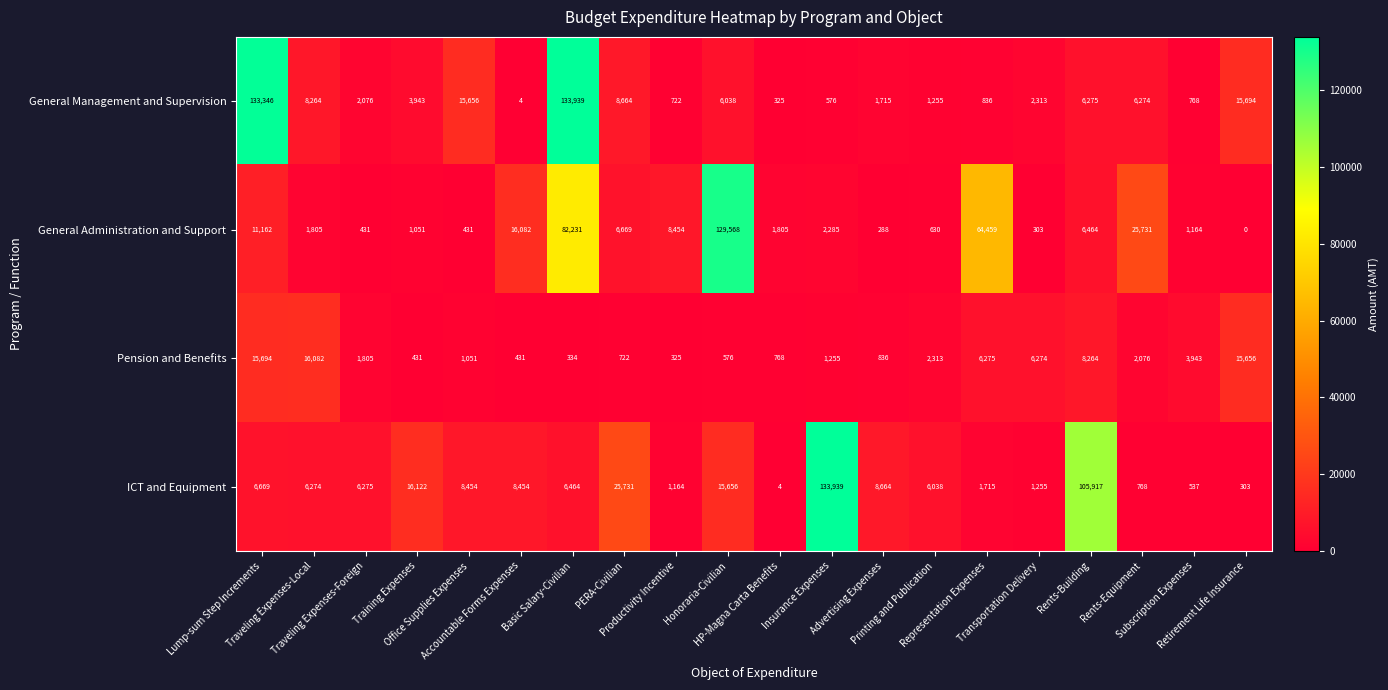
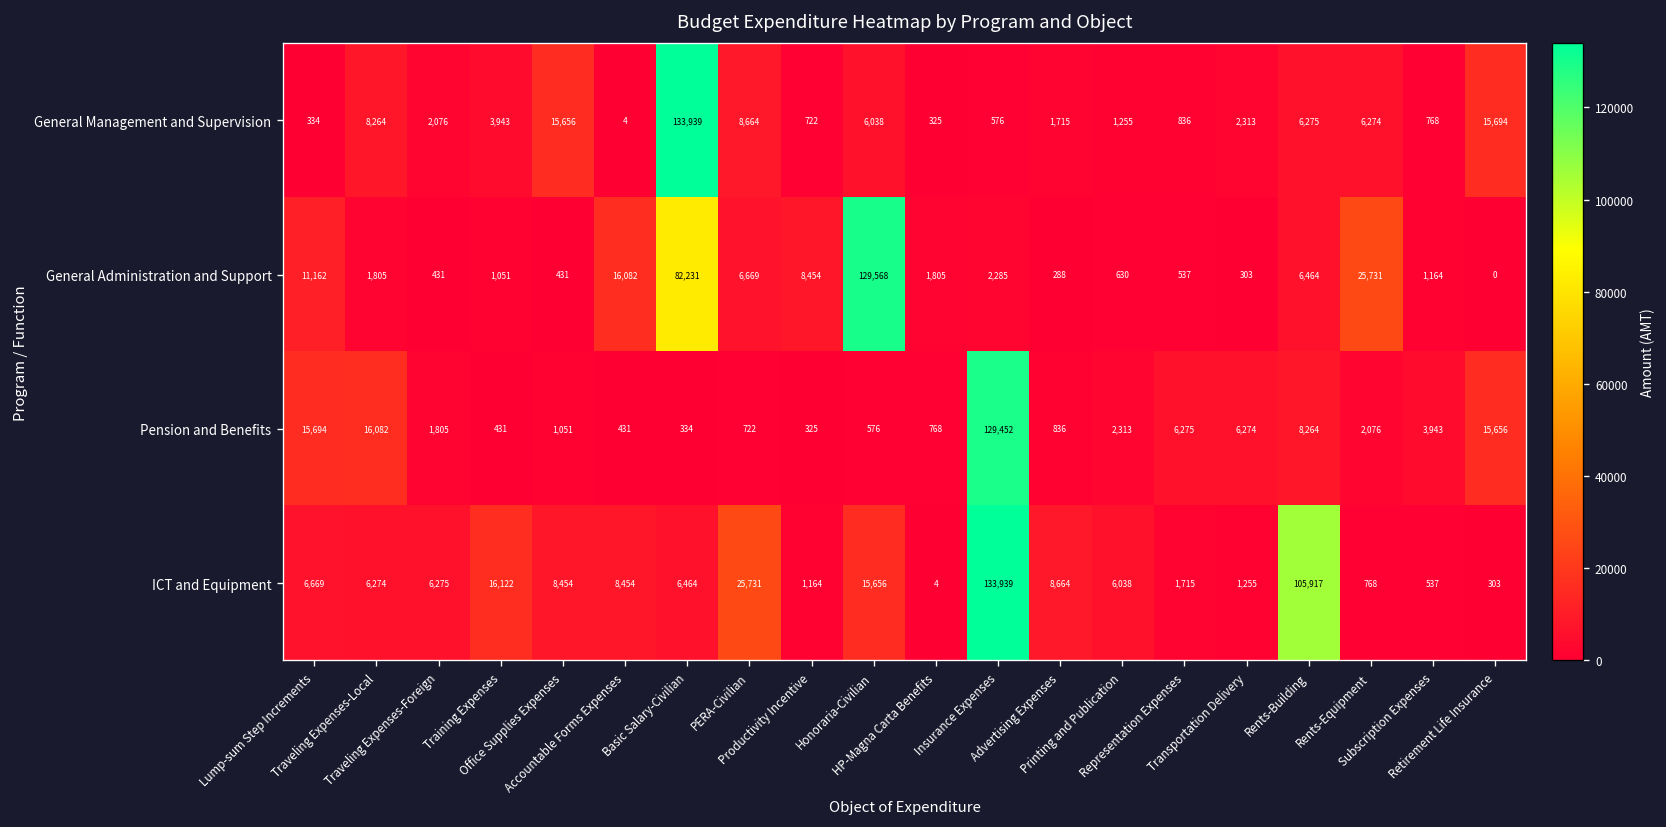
General Management and Supervision, Lump-sum Step Increments: 133,346 -> 334
General Administration and Support, Representation Expenses: 64,459 -> 537
Pension and Benefits, Insurance Expenses: 1,255 -> 129,452
